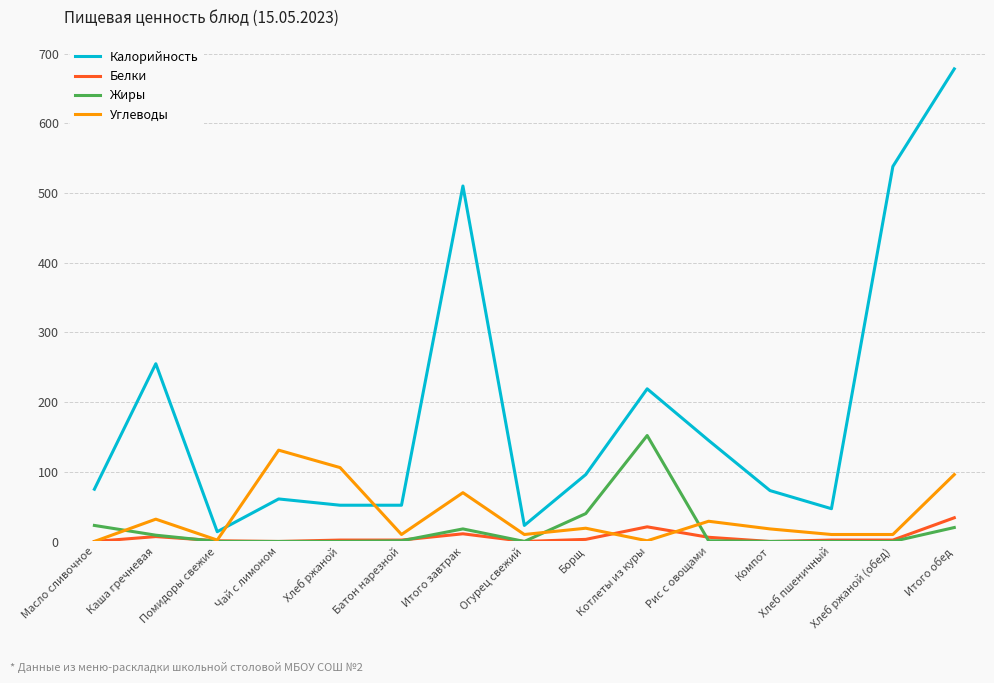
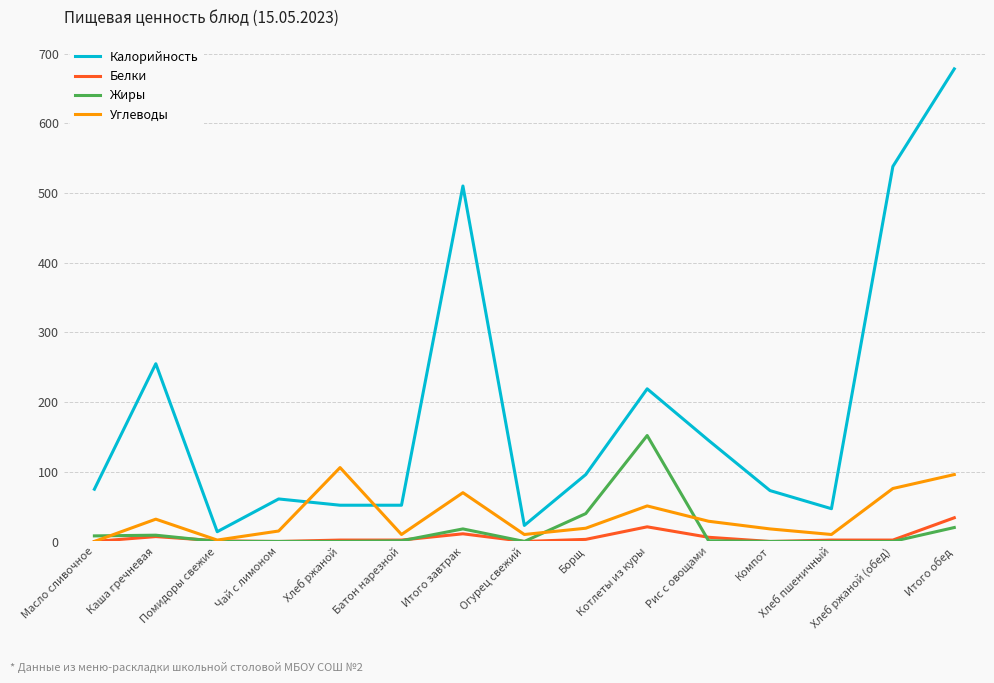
Жиры, Масло сливочное: 20 -> 10
Углеводы, Чай с лимоном: 130 -> 20
Углеводы, Котлеты из куры: 0 -> 50
Углеводы, Хлеб ржаной (обед): 10 -> 80
